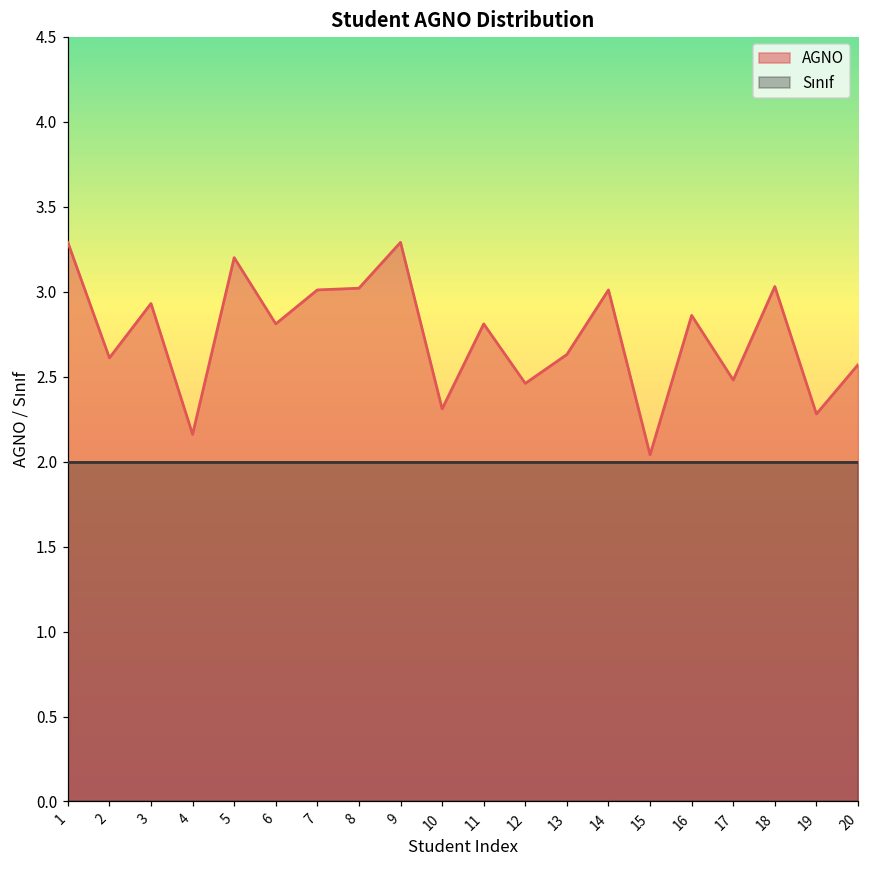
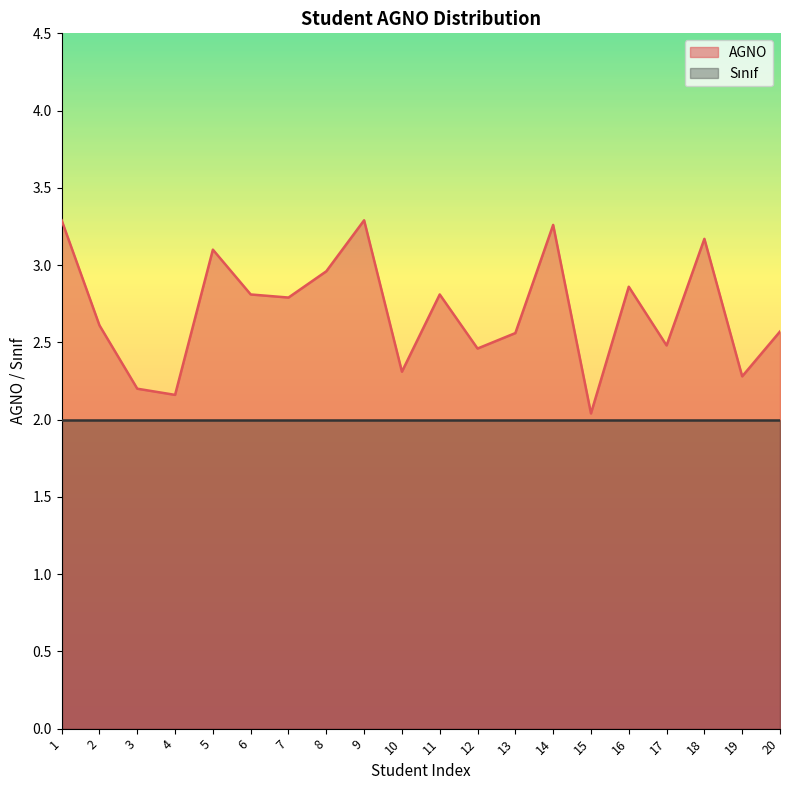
AGNO, 3: 2.93 -> 2.20
AGNO, 5: 3.2 -> 3.1
AGNO, 7: 3.01 -> 2.79
AGNO, 8: 3.02 -> 2.96
AGNO, 13: 2.63 -> 2.56
AGNO, 14: 3.01 -> 3.26
AGNO, 18: 3.03 -> 3.17
